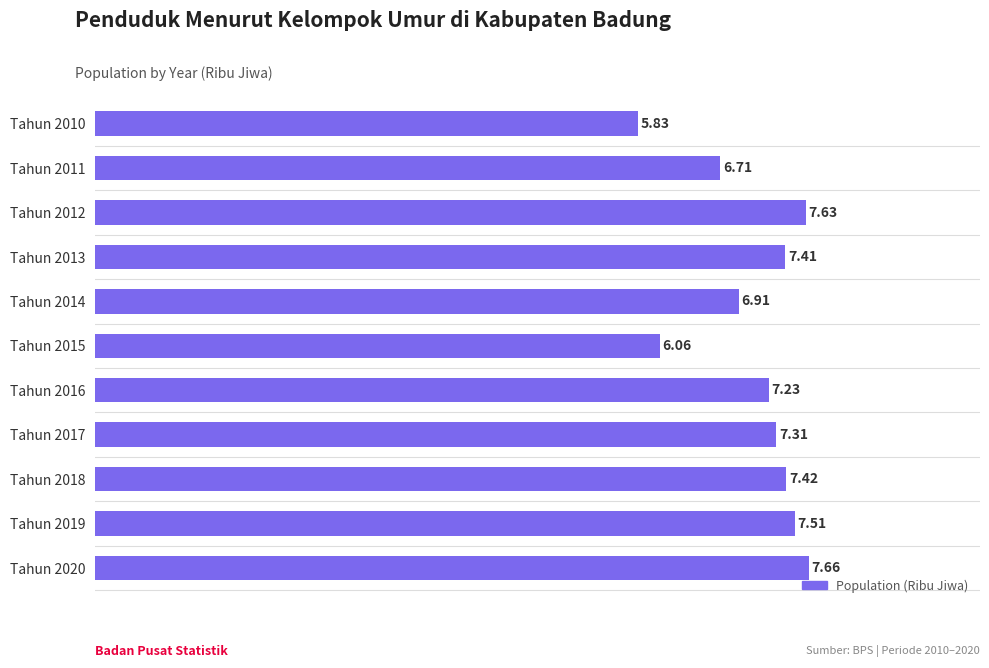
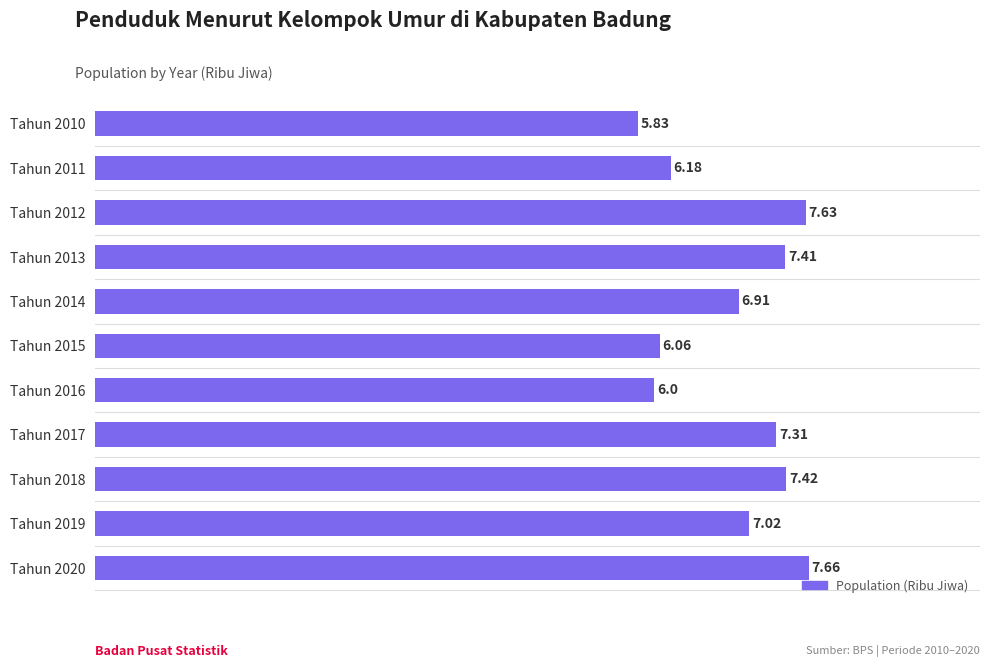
Tahun 2011: 6.71 -> 6.18
Tahun 2016: 7.23 -> 6.0
Tahun 2019: 7.51 -> 7.02
